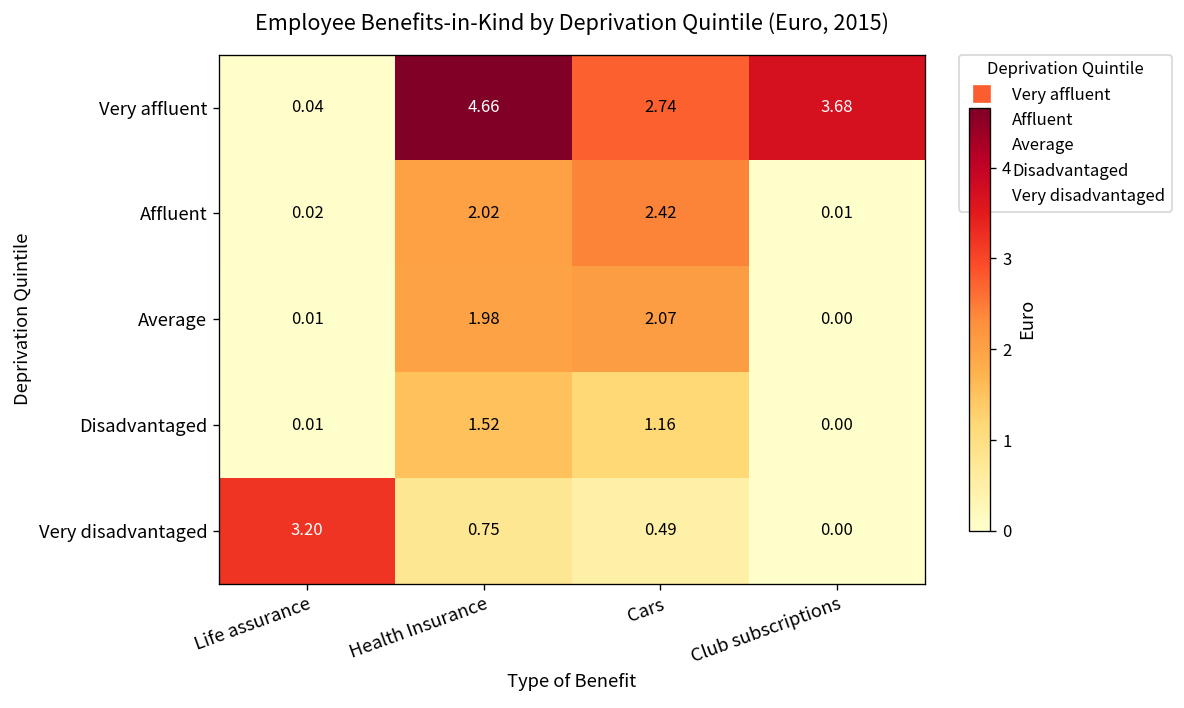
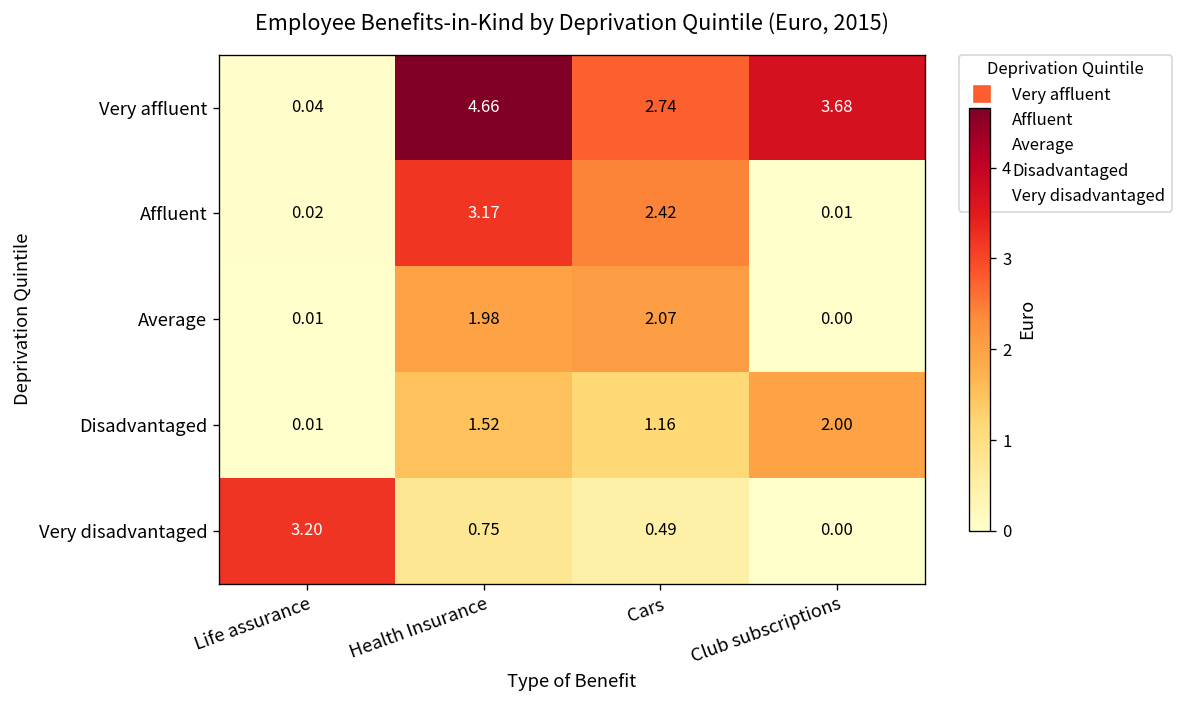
Affluent, Health Insurance: 2.02 -> 3.17
Disadvantaged, Club subscriptions: 0.00 -> 2.00
